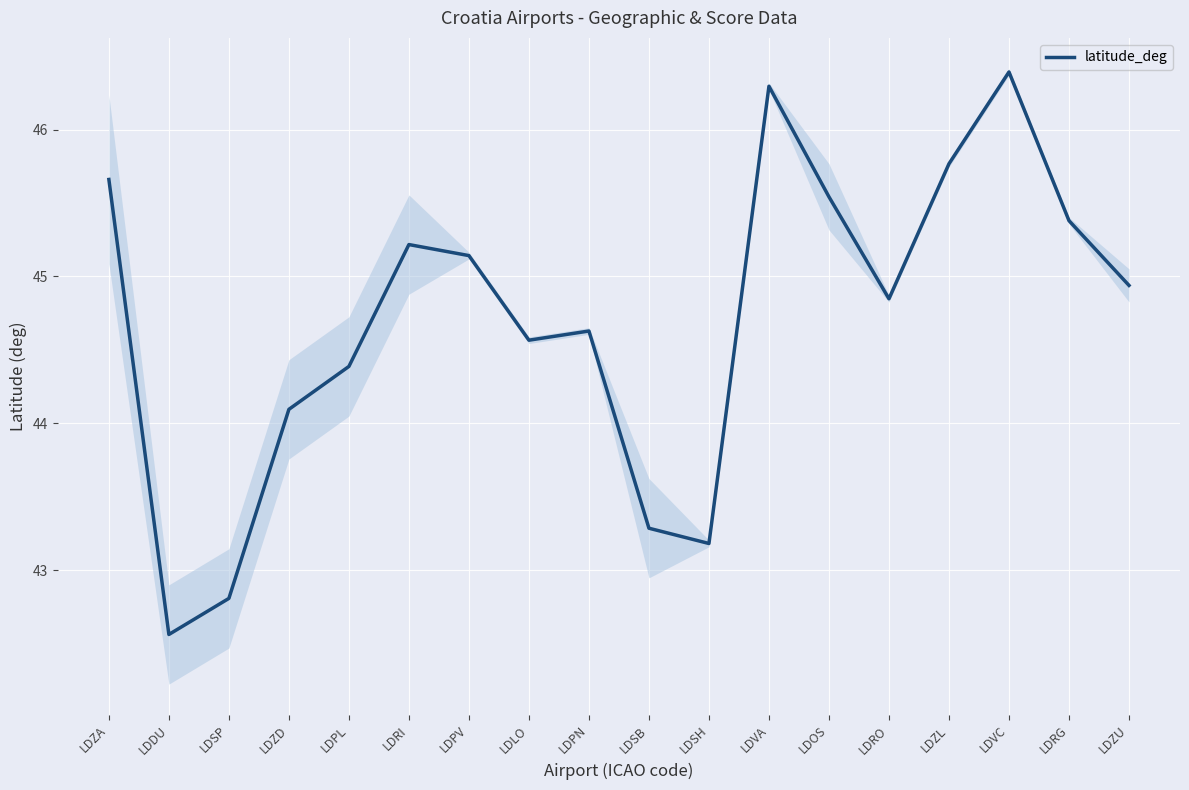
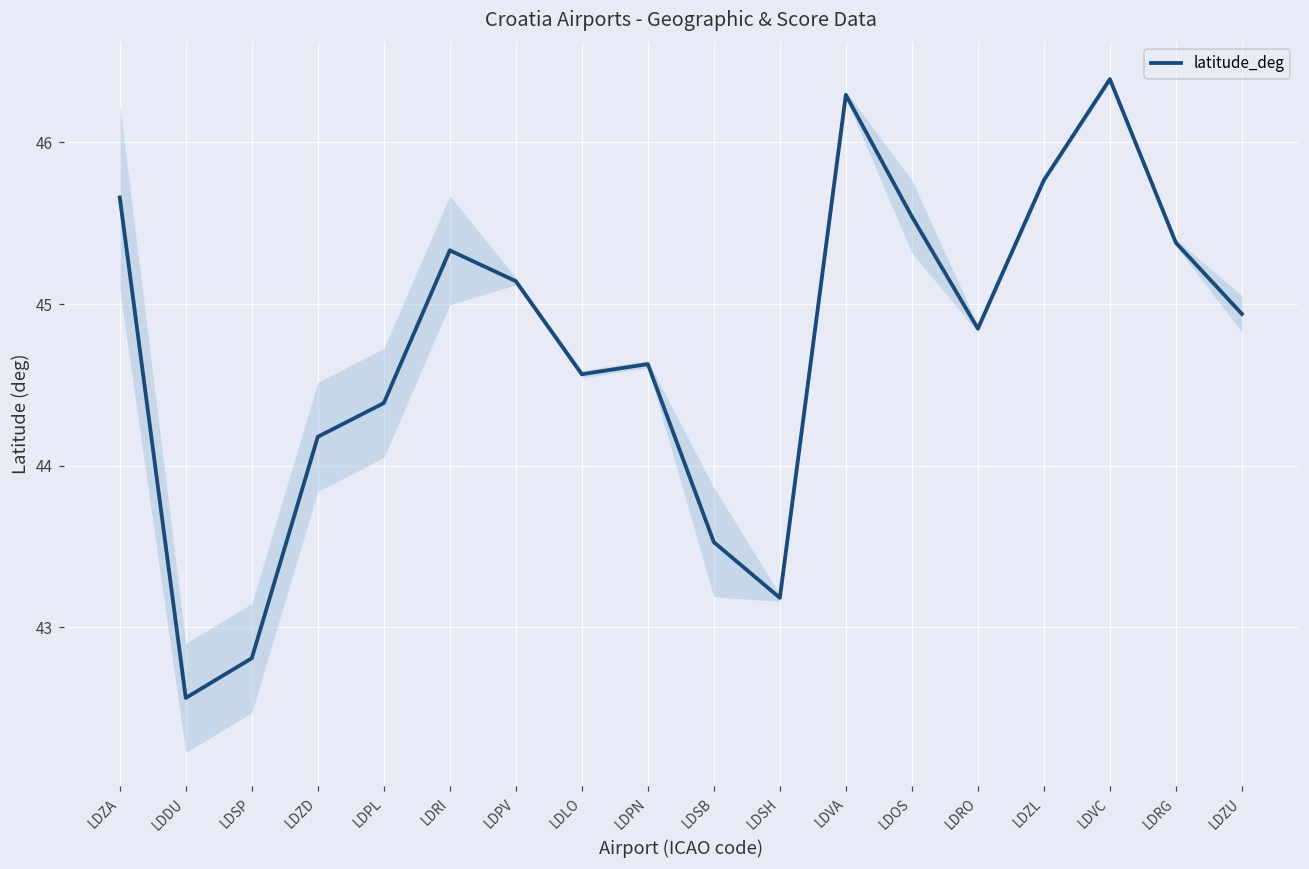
latitude_deg, LDZD: 44.09 -> 44.18
latitude_deg, LDRI: 45.22 -> 45.33
latitude_deg, LDSB: 43.29 -> 43.53
